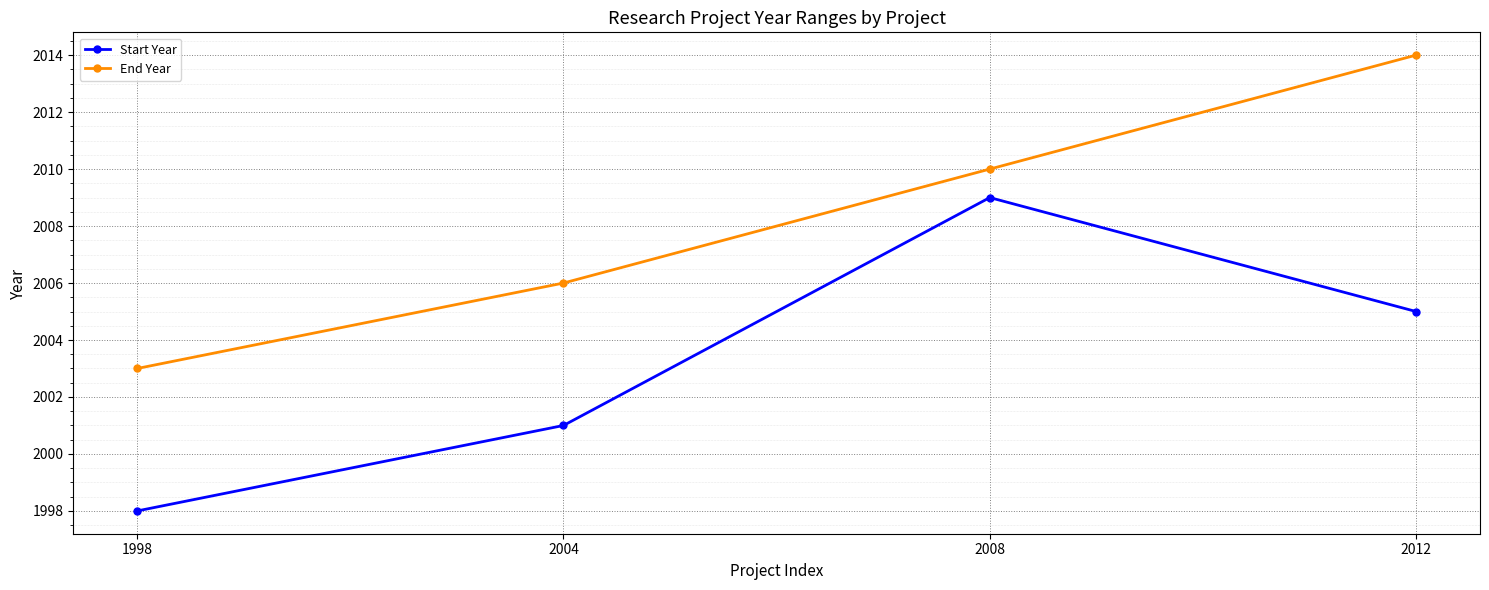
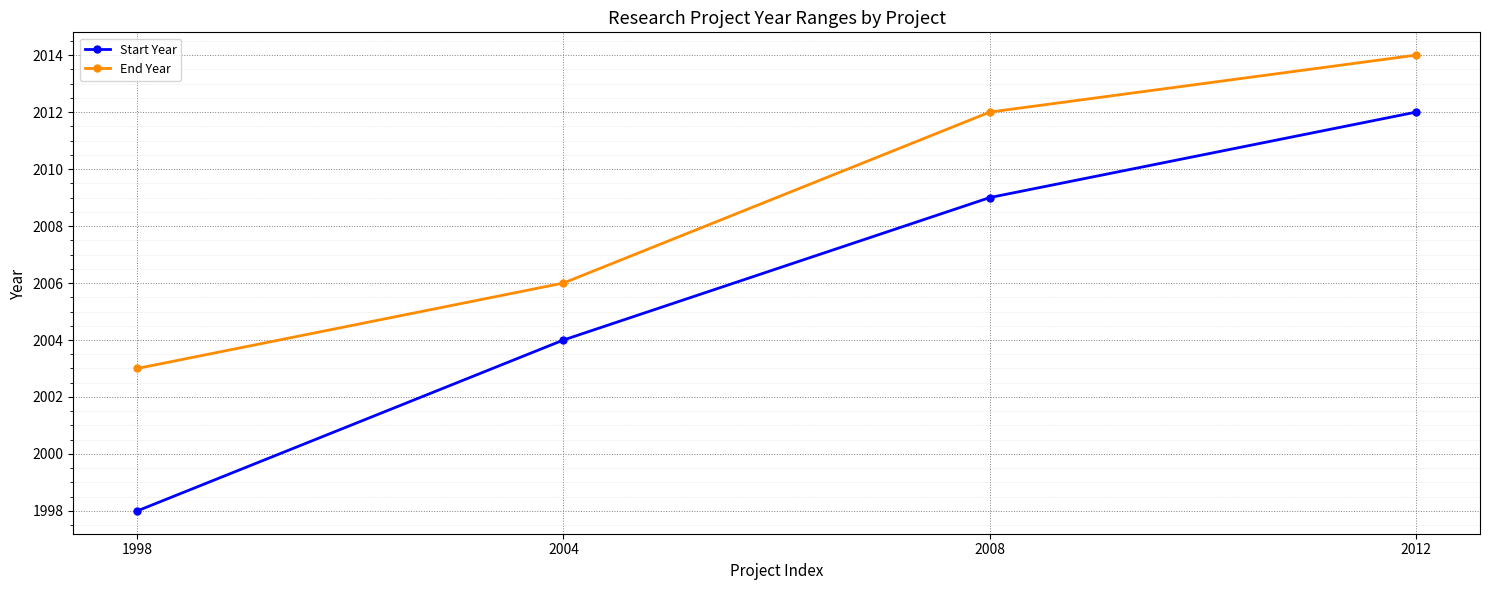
Start Year, 2004: 2001 -> 2004
End Year, 2008: 2010 -> 2012
Start Year, 2012: 2005 -> 2012
